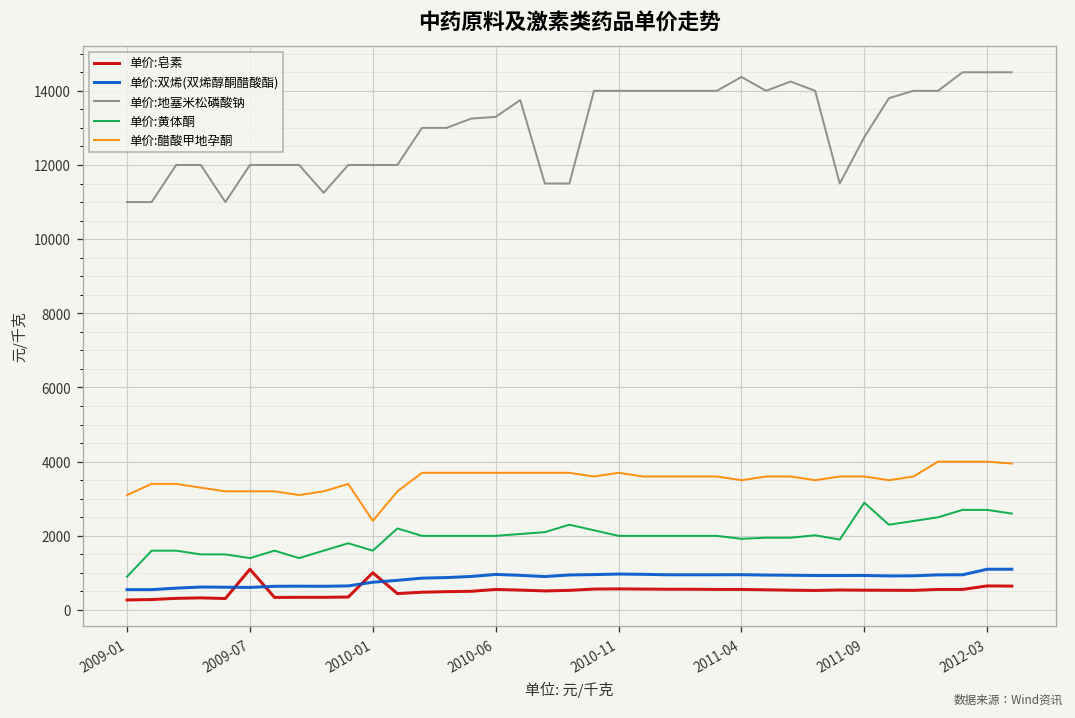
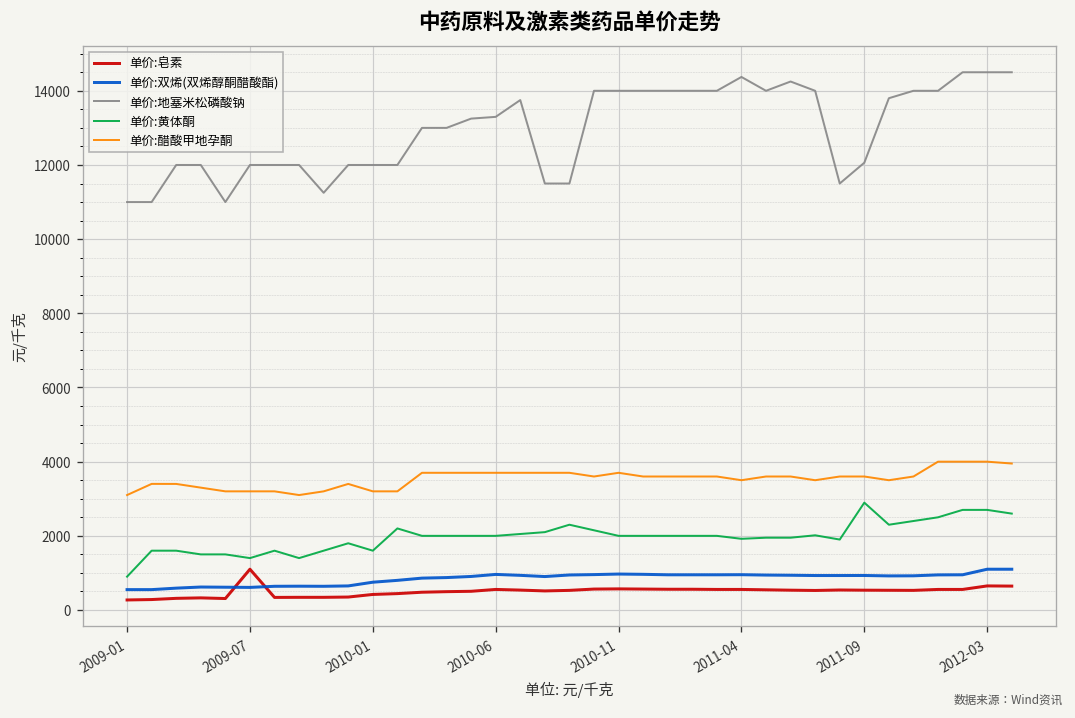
单价:皂素, 2010-01: 1000 -> 400
单价:醋酸甲地孕酮, 2010-01: 2400 -> 3200
单价:地塞米松磷酸钠, 2011-09: 12800 -> 12100
